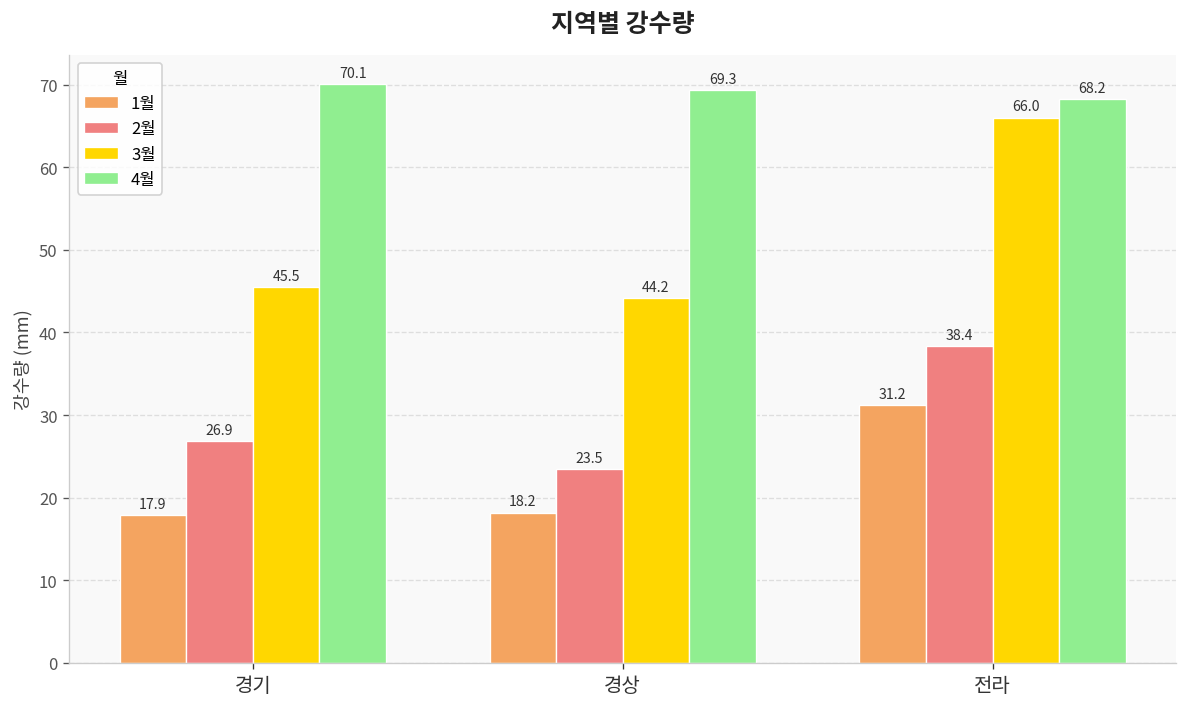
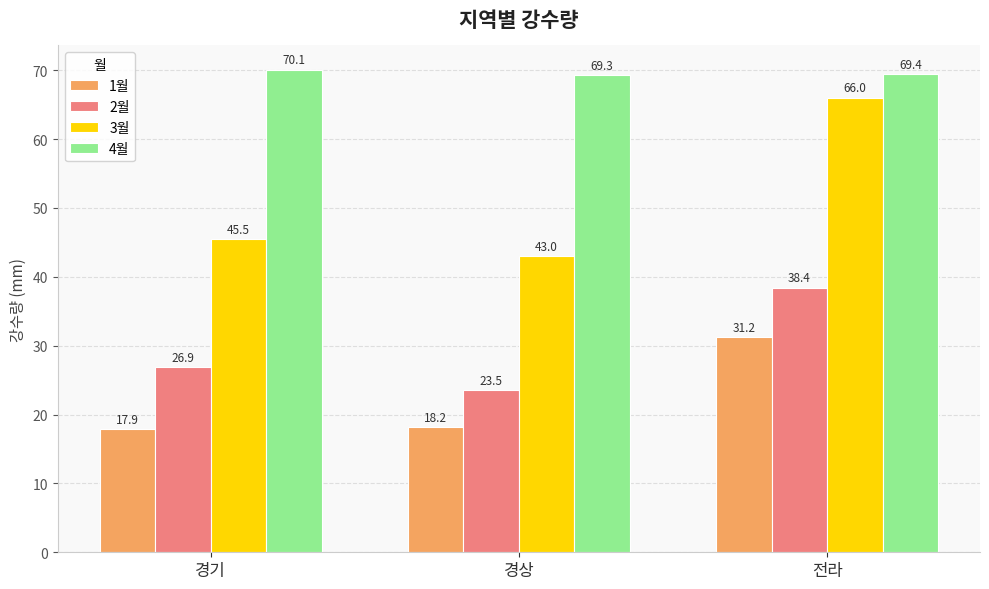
3월, 경상: 44.2 -> 43.0
4월, 전라: 68.2 -> 69.4
